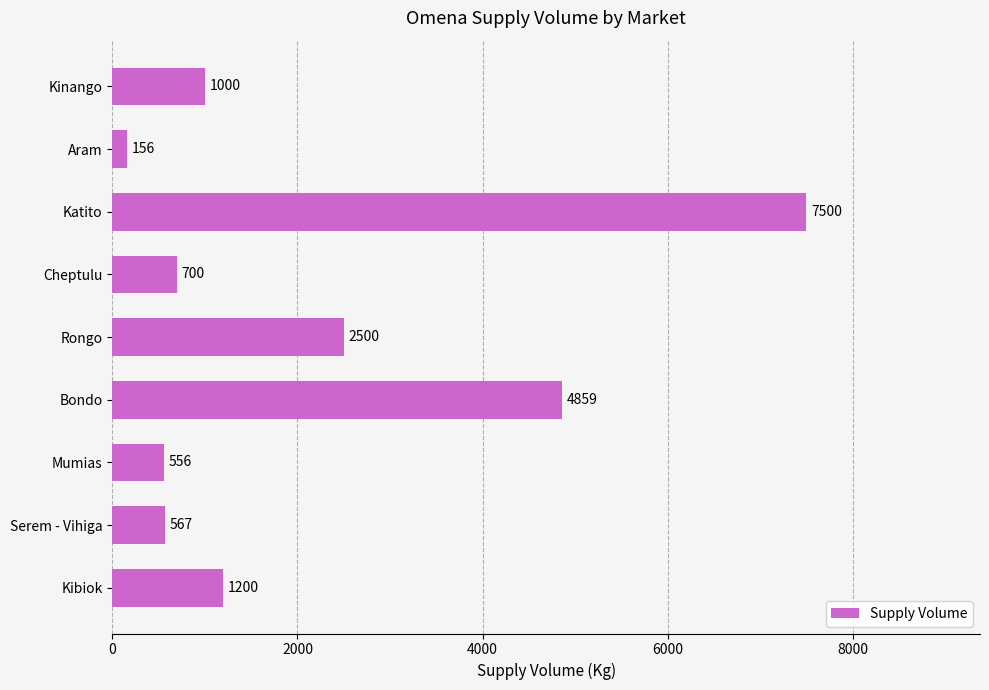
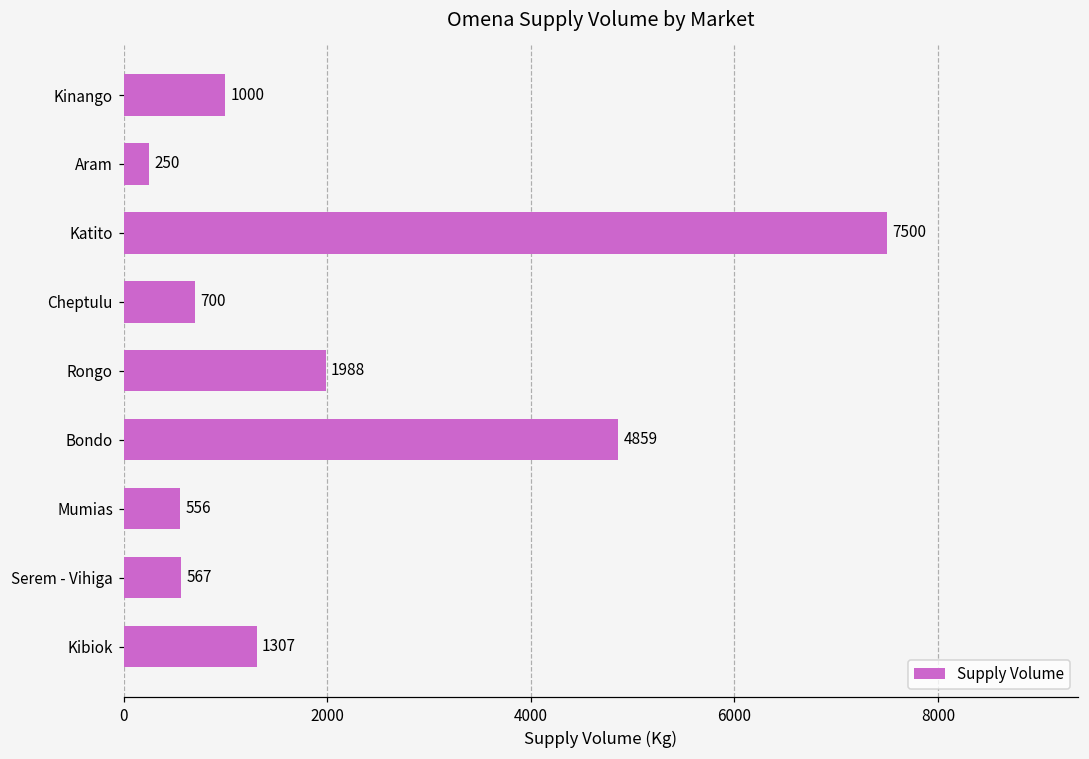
Aram: 156 -> 250
Rongo: 2500 -> 1988
Kibiok: 1200 -> 1307
